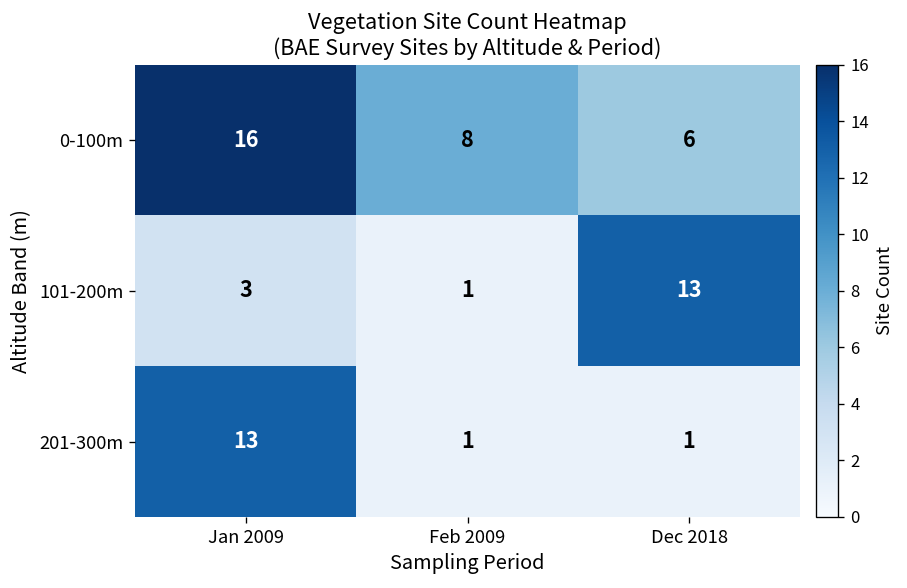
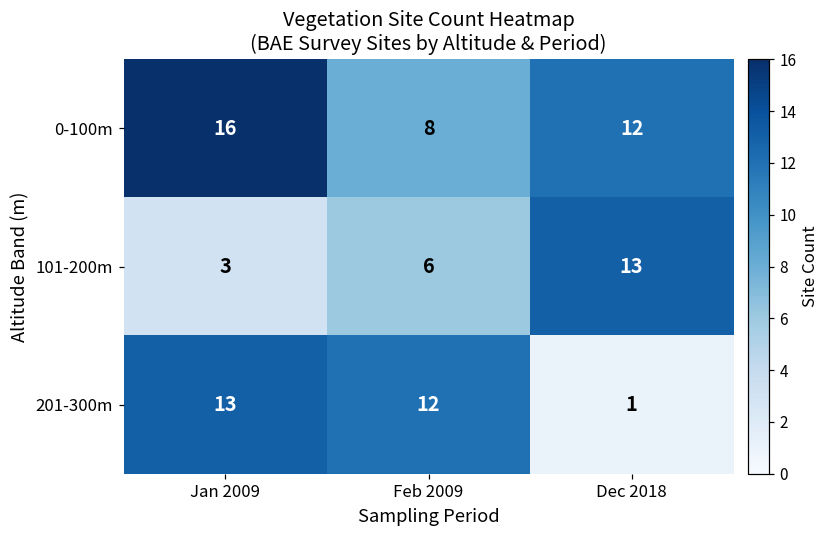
0-100m, Dec 2018: 6 -> 12
101-200m, Feb 2009: 1 -> 6
201-300m, Feb 2009: 1 -> 12
